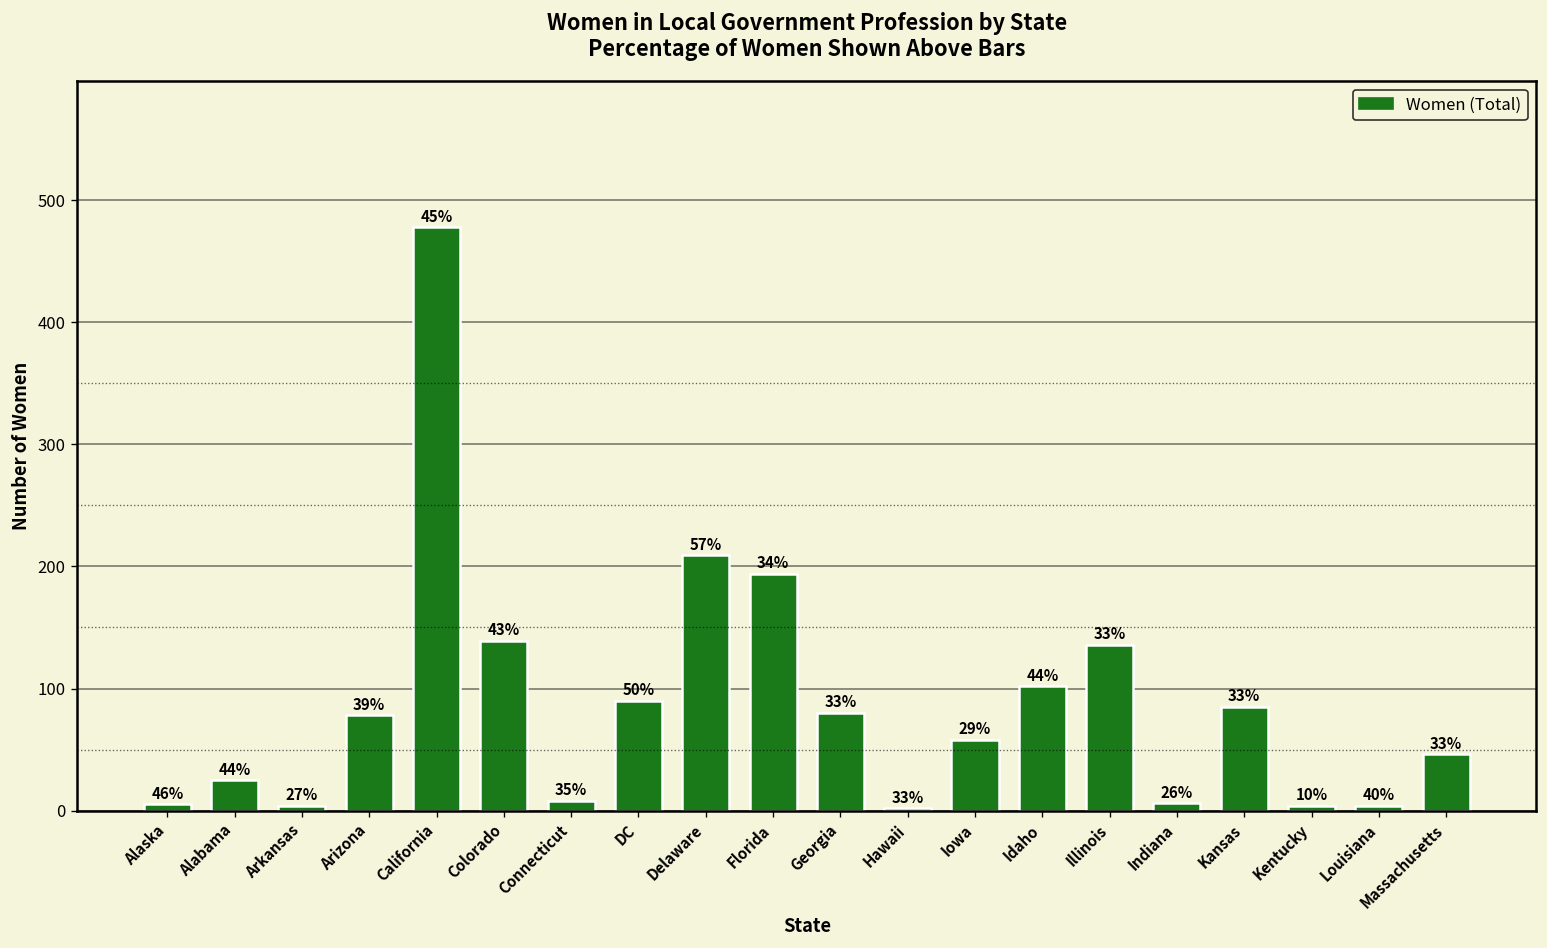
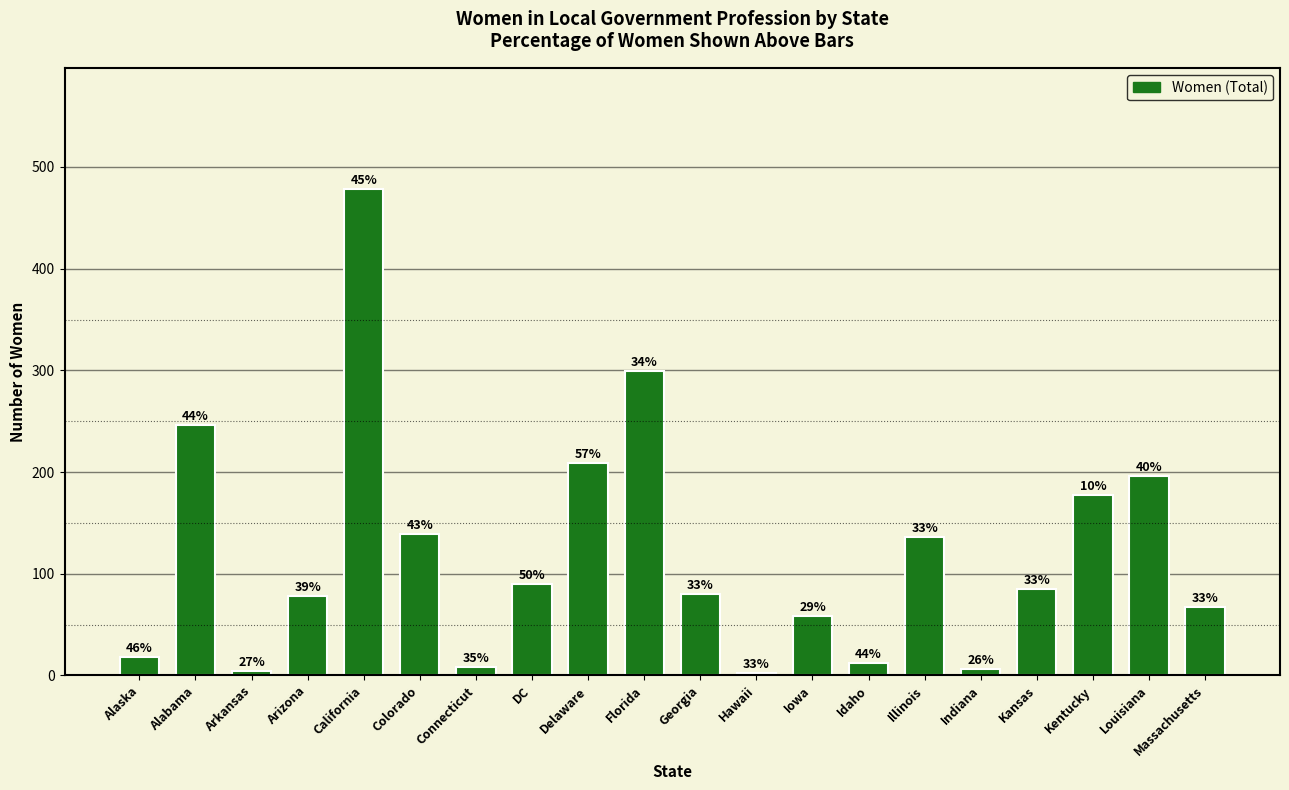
Alaska: 5 -> 18
Alabama: 25 -> 246
Florida: 194 -> 299
Idaho: 102 -> 12
Kentucky: 4 -> 177
Louisiana: 4 -> 196
Massachusetts: 46 -> 67
